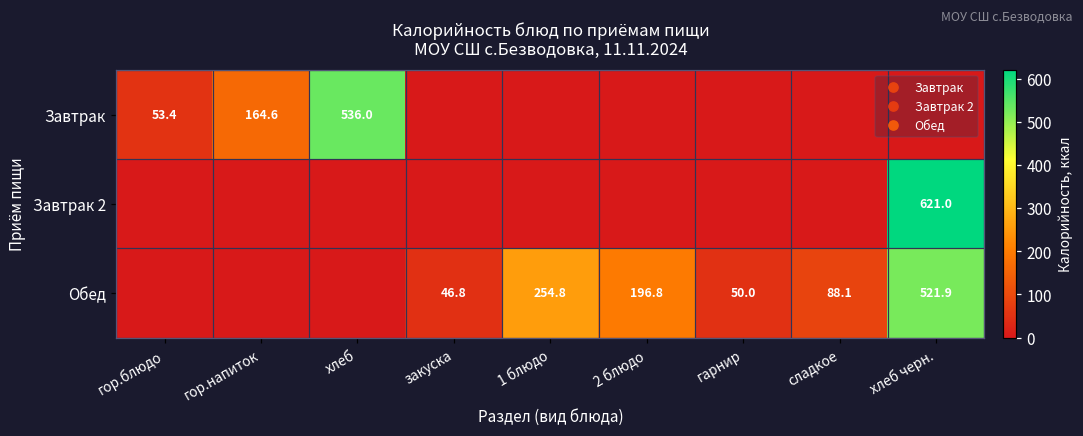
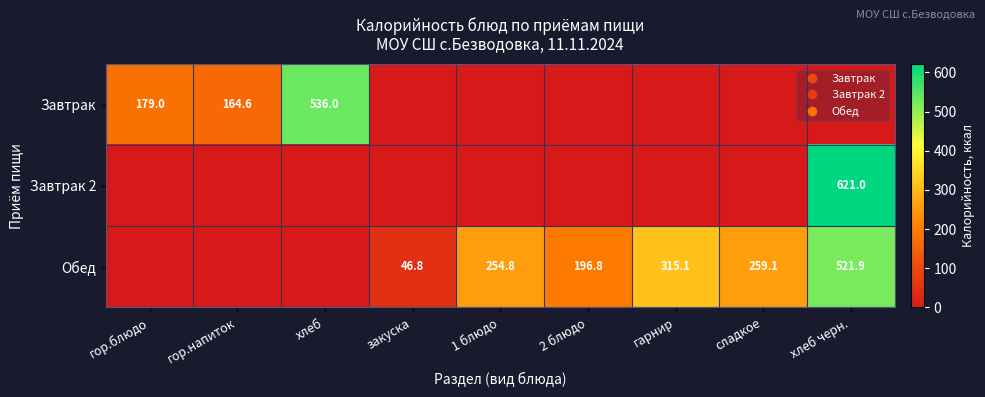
Завтрак, гор.блюдо: 53.4 -> 179.0
Обед, гарнир: 50.0 -> 315.1
Обед, сладкое: 88.1 -> 259.1
